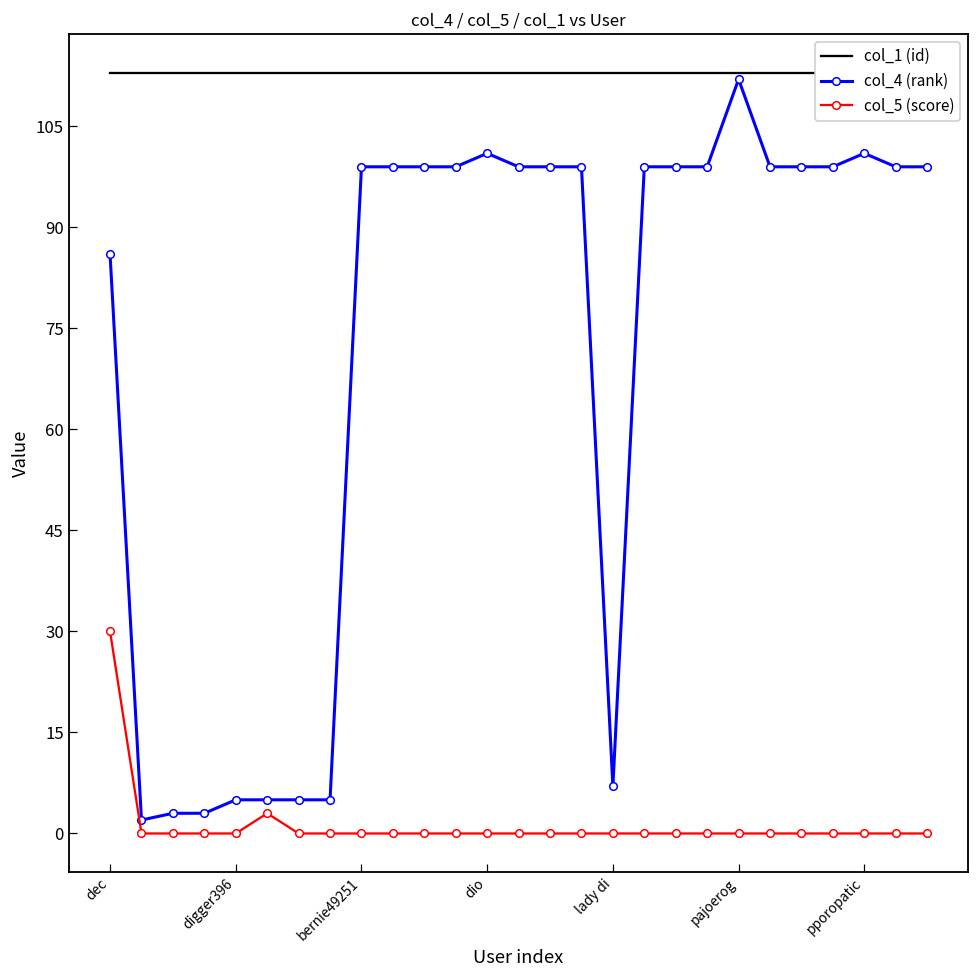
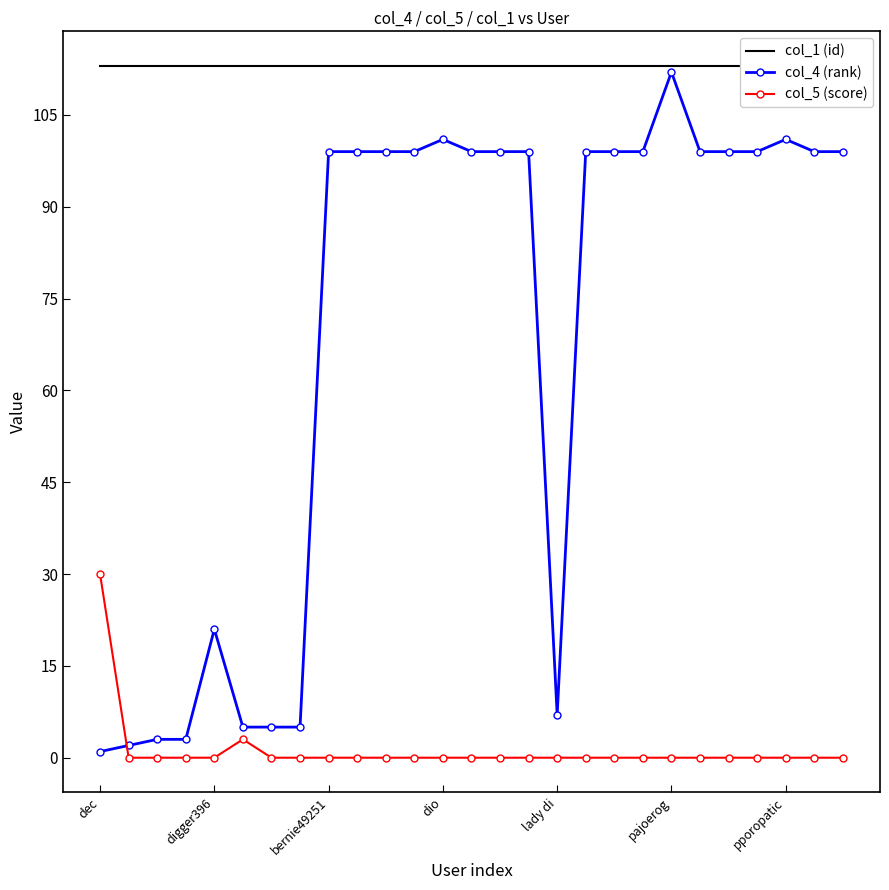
col_4 (rank), dec: 86 -> 1
col_4 (rank), digger396: 5 -> 21
